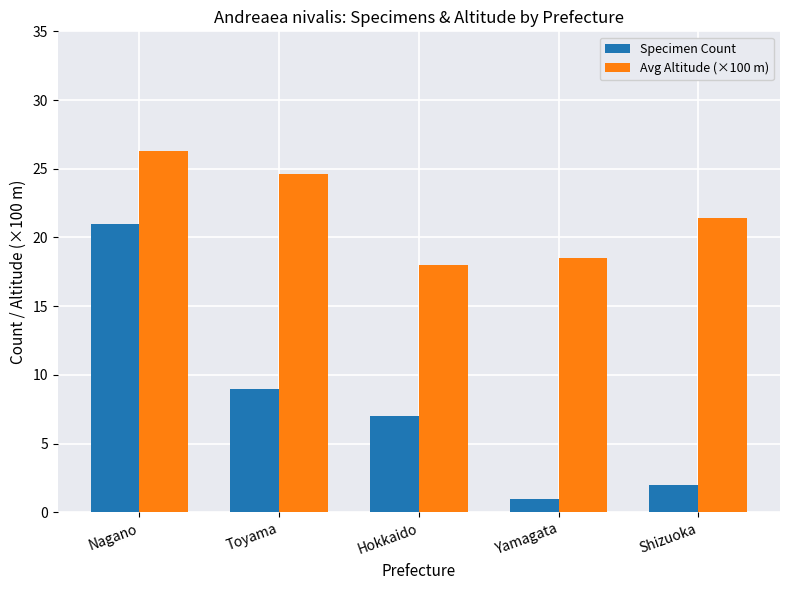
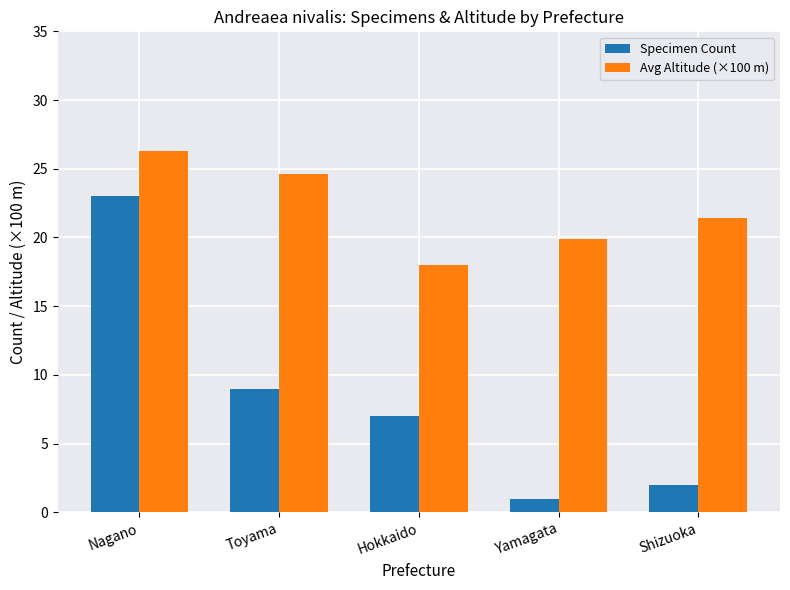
Specimen Count, Nagano: 21 -> 23
Avg Altitude (×100 m), Yamagata: 18.5 -> 19.9
